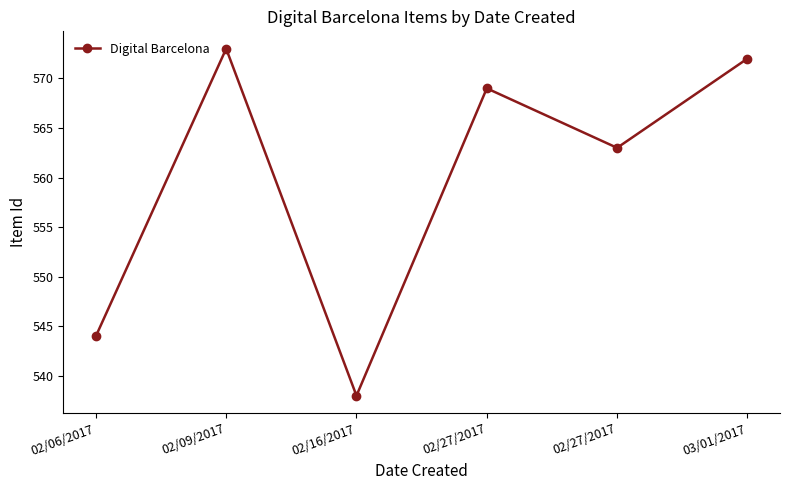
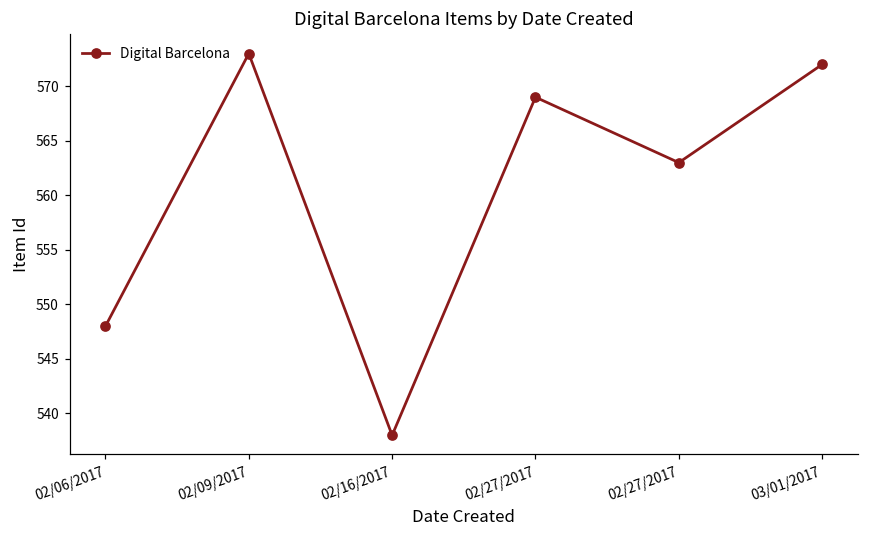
02/06/2017: 544 -> 548
